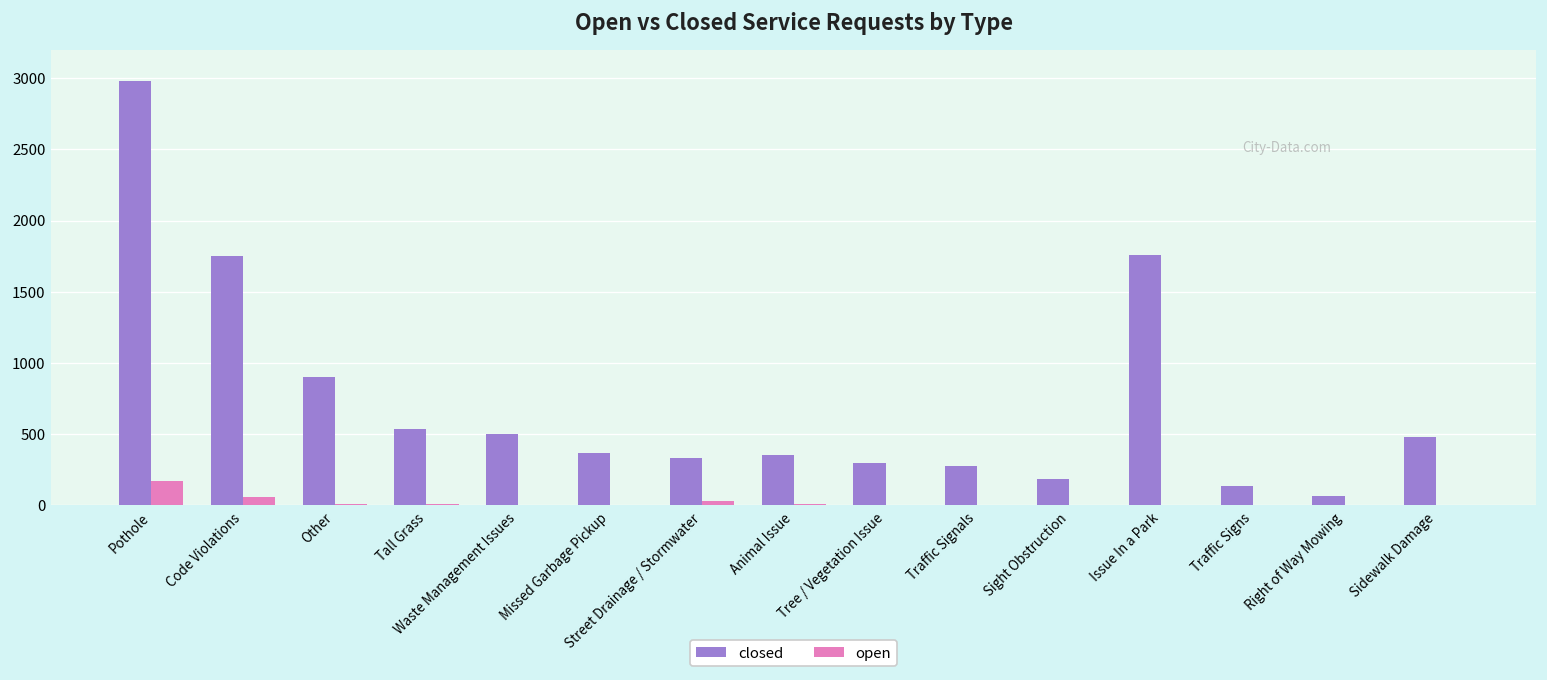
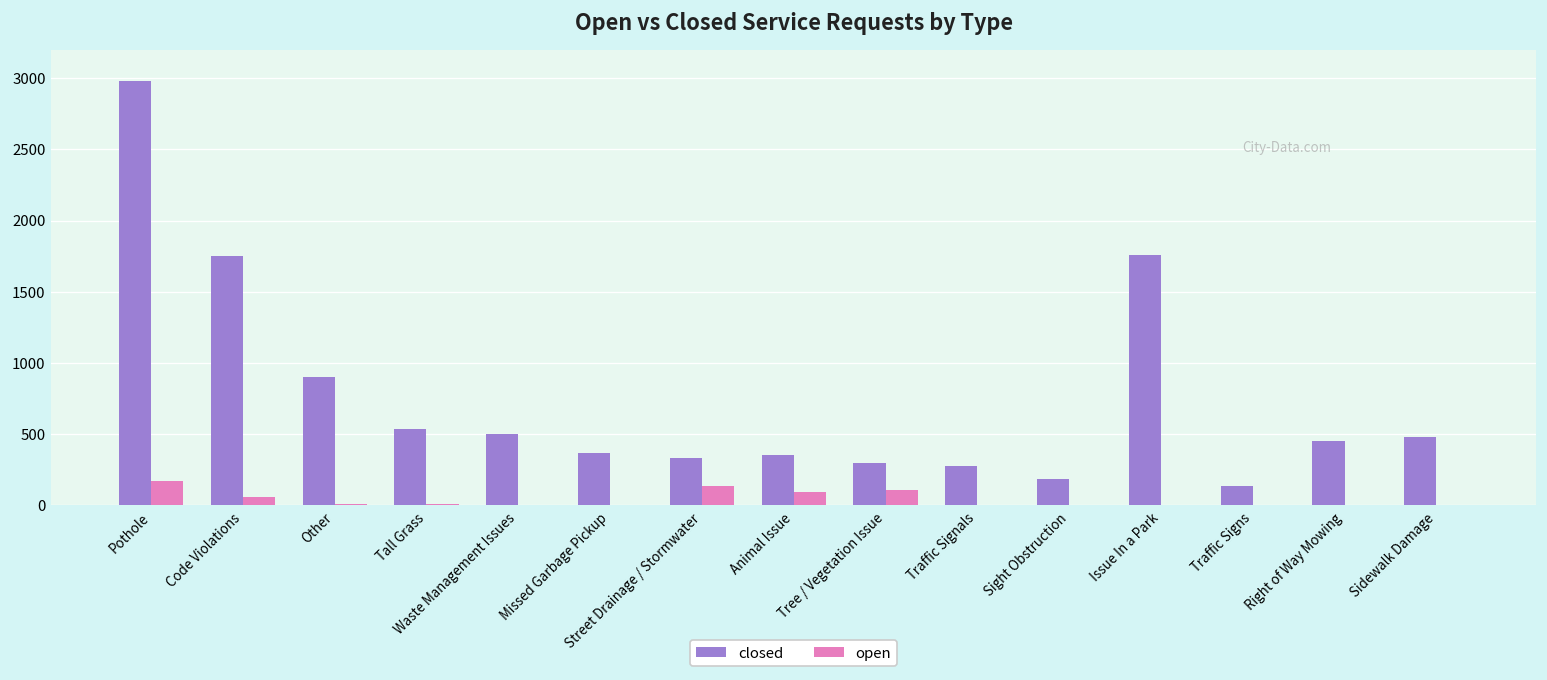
open, Street Drainage / Stormwater: 30 -> 140
open, Animal Issue: 10 -> 90
open, Tree / Vegetation Issue: 0 -> 110
closed, Right of Way Mowing: 70 -> 450
